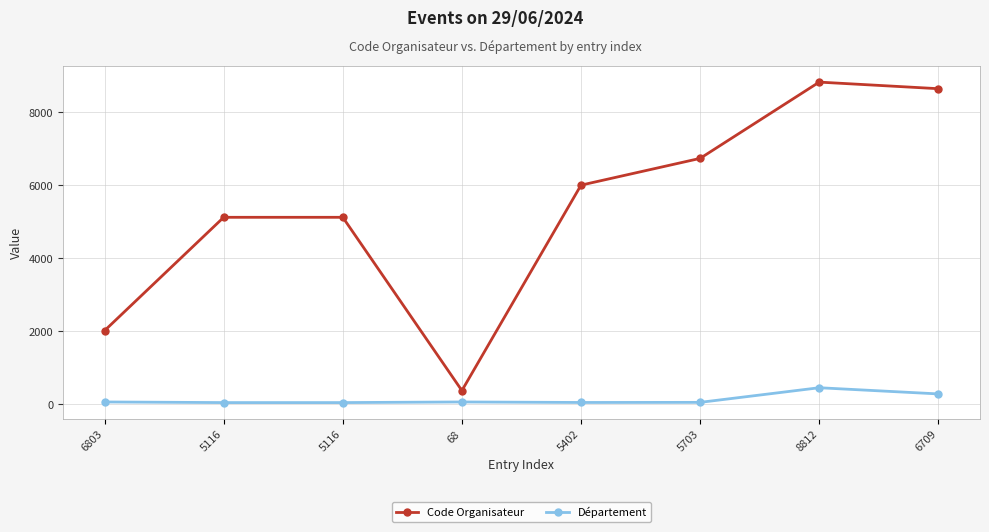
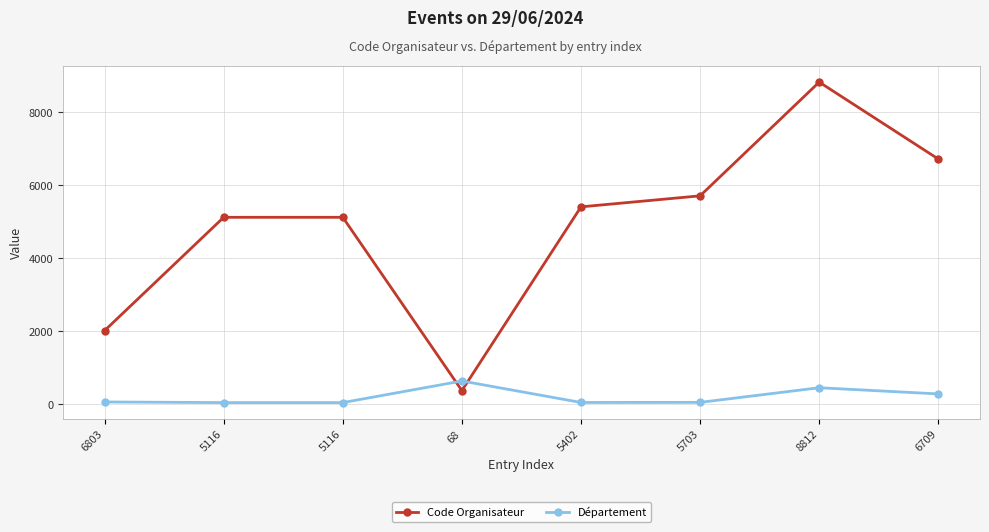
Département, 68: 100 -> 600
Code Organisateur, 5402: 6000 -> 5400
Code Organisateur, 5703: 6700 -> 5700
Code Organisateur, 6709: 8600 -> 6700
